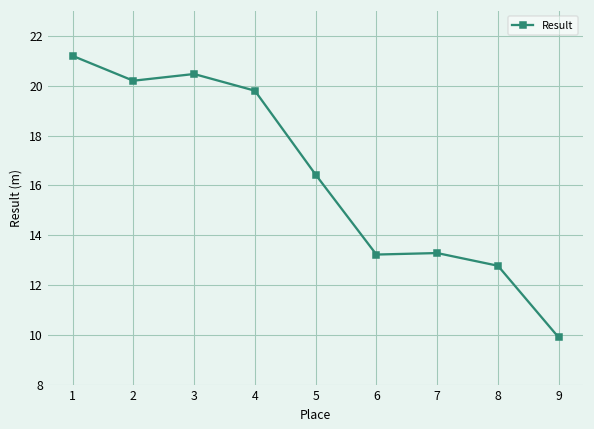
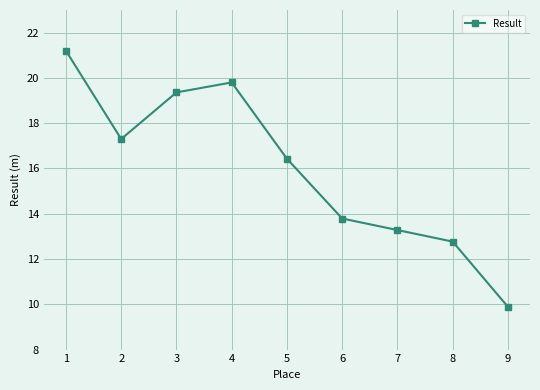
2: 20.2 -> 17.3
3: 20.5 -> 19.4
6: 13.2 -> 13.8
